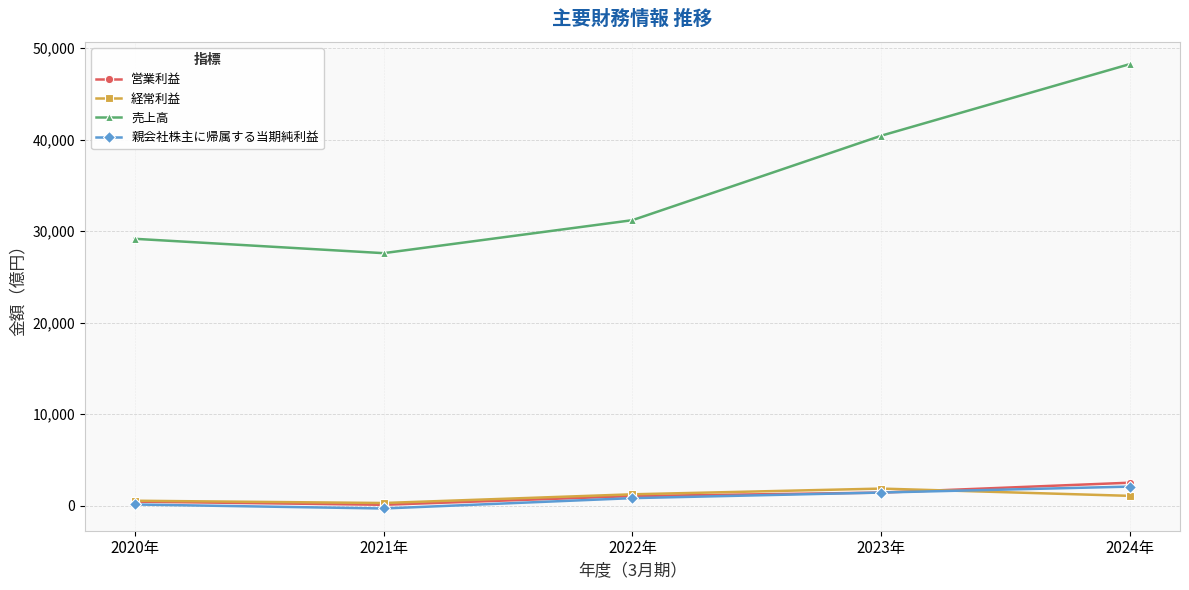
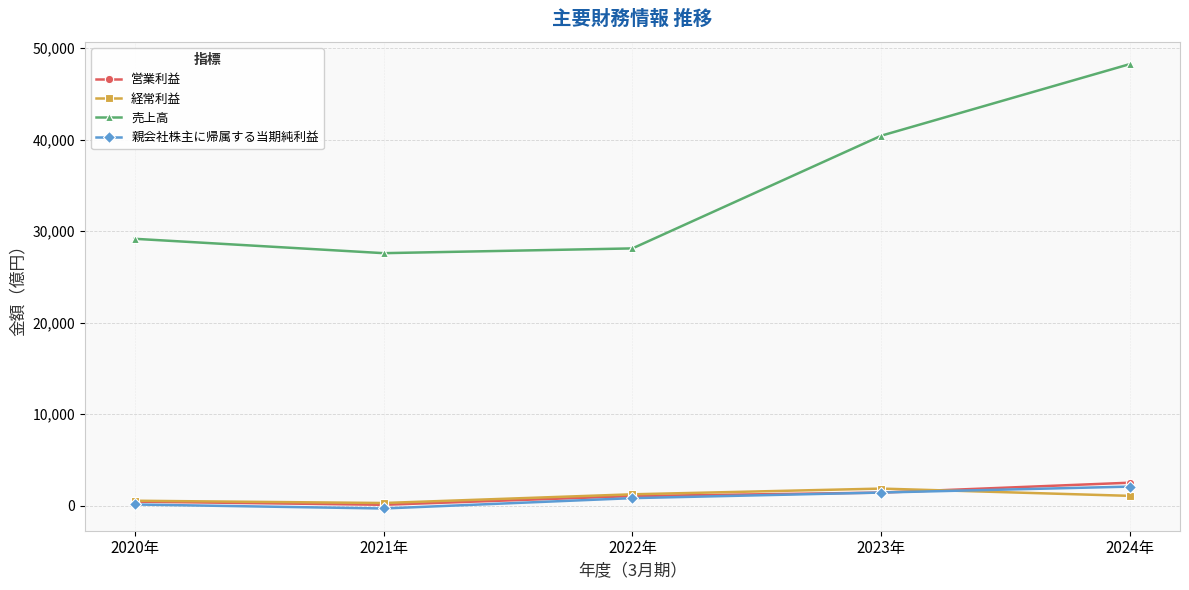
売上高, 2022年: 31,000 -> 28,000
